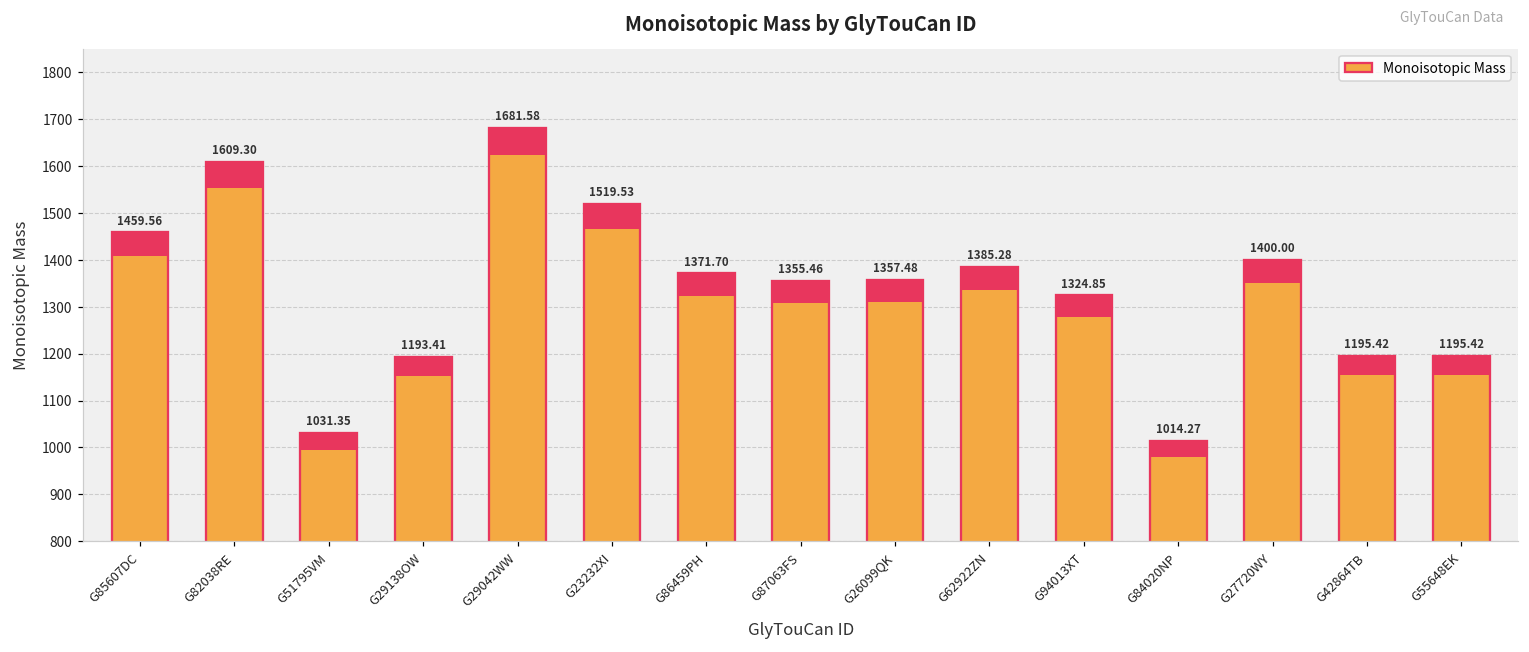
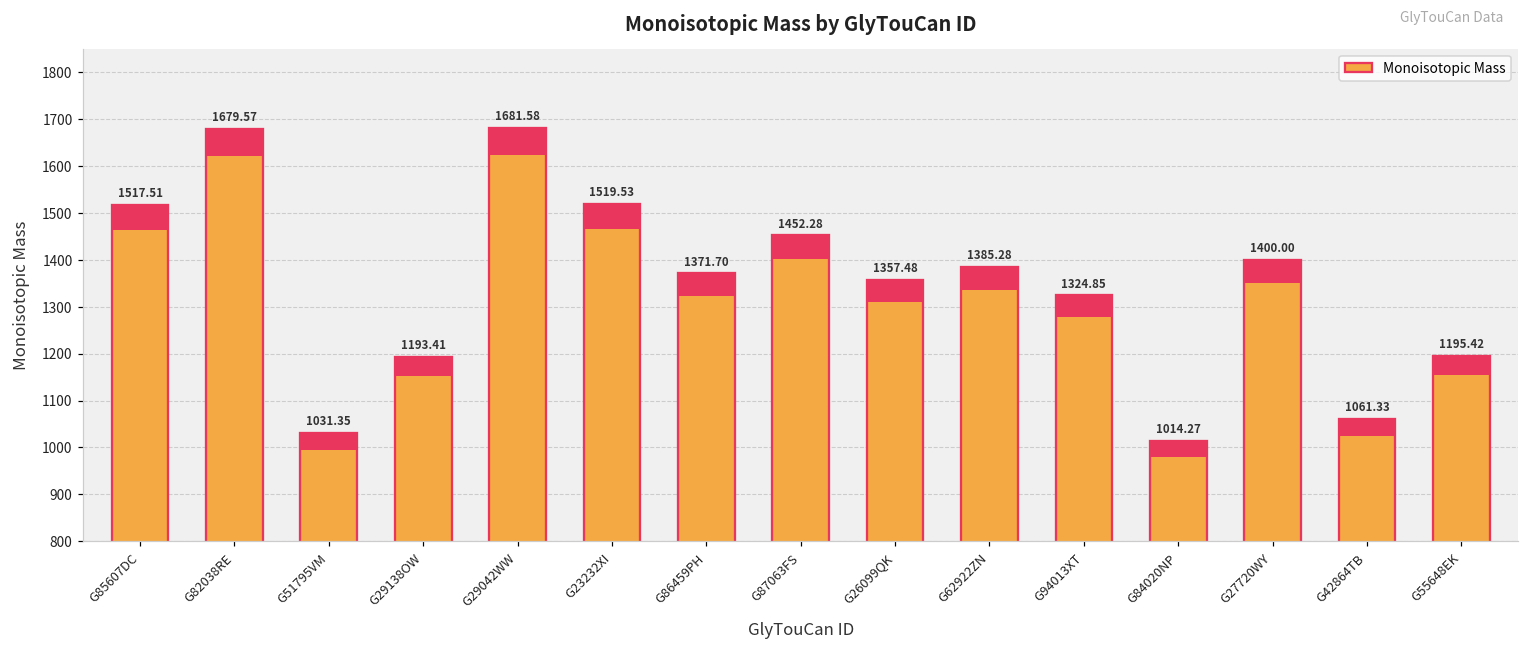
Monoisotopic Mass, G85607DC: 1459.56 -> 1517.51
Monoisotopic Mass, G82038RE: 1609.30 -> 1679.57
Monoisotopic Mass, G87063FS: 1355.46 -> 1452.28
Monoisotopic Mass, G42864TB: 1195.42 -> 1061.33
